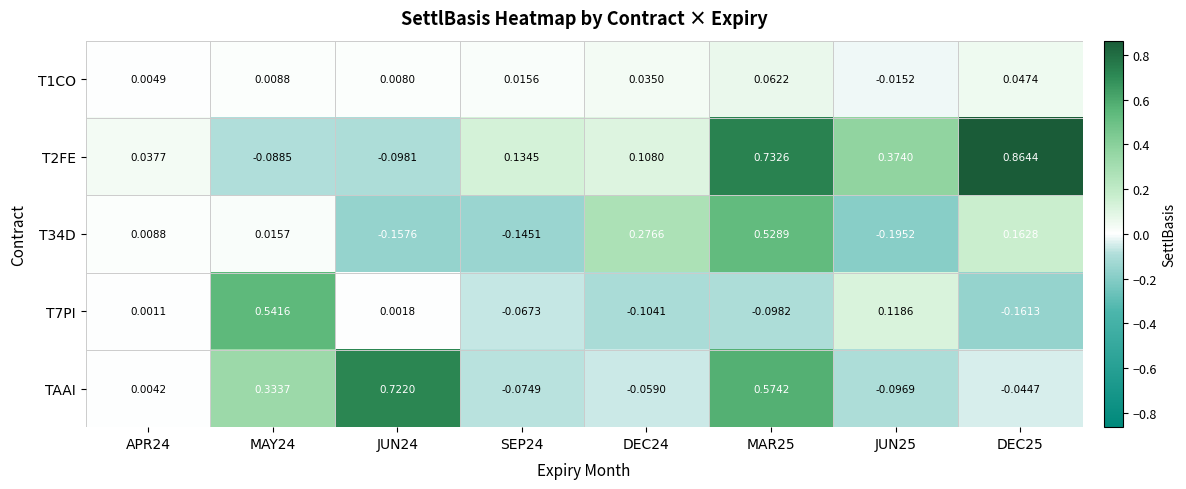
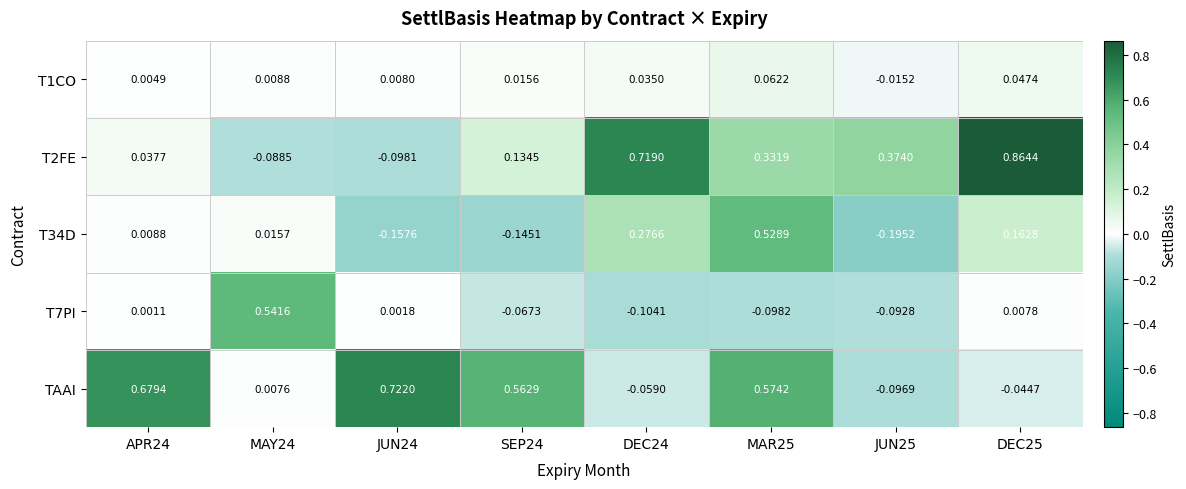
T2FE, DEC24: 0.1080 -> 0.7190
T2FE, MAR25: 0.7326 -> 0.3319
T7PI, JUN25: 0.1186 -> -0.0928
T7PI, DEC25: -0.1613 -> 0.0078
TAAI, APR24: 0.0042 -> 0.6794
TAAI, MAY24: 0.3337 -> 0.0076
TAAI, SEP24: -0.0749 -> 0.5629
